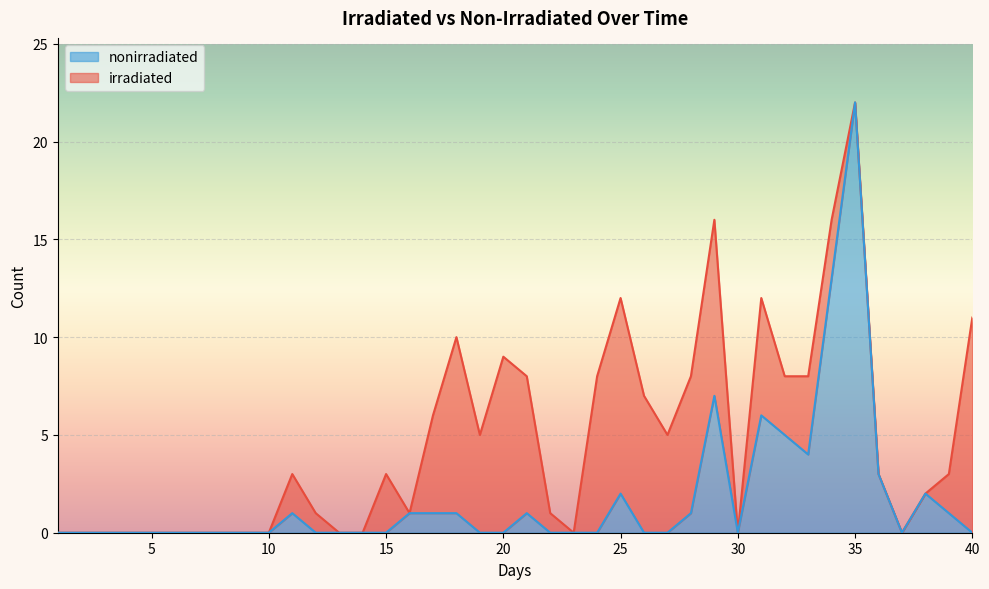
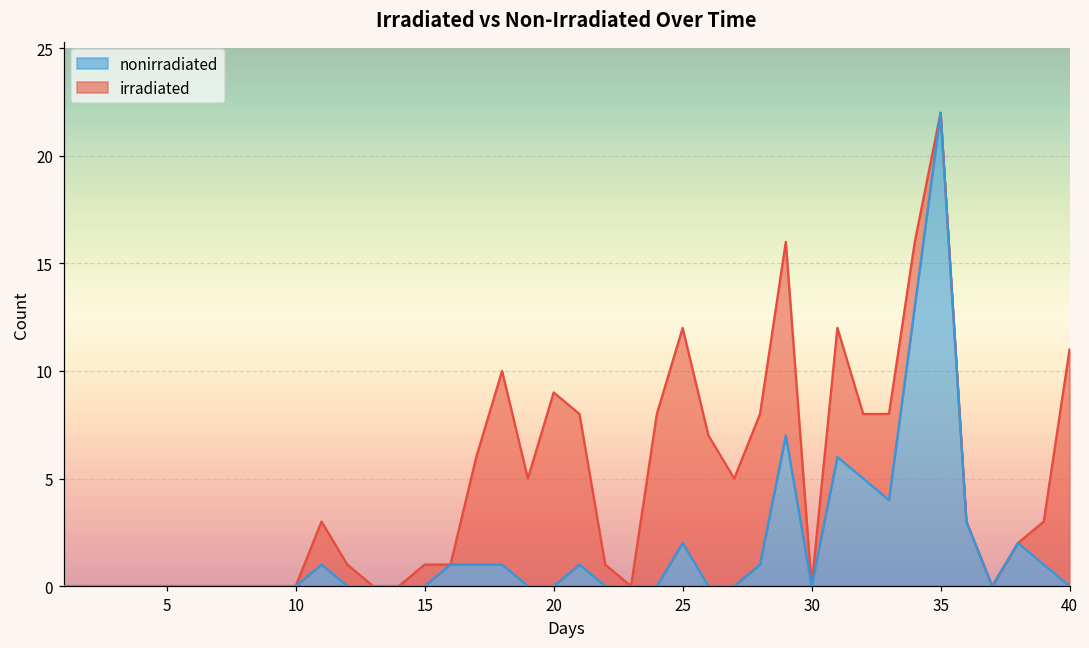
irradiated, 15: 3 -> 1
